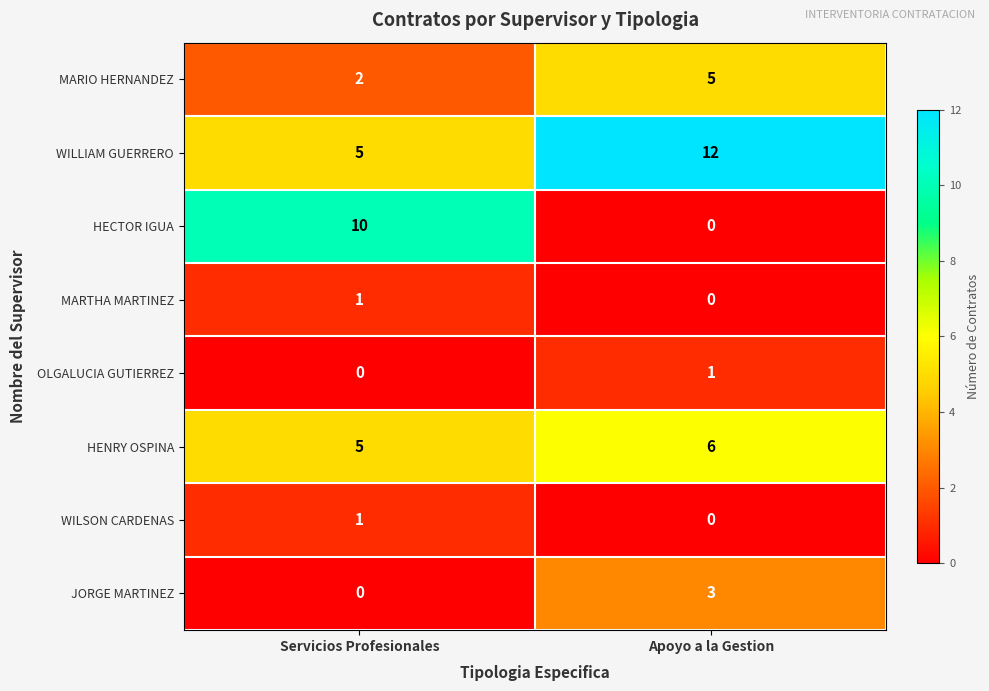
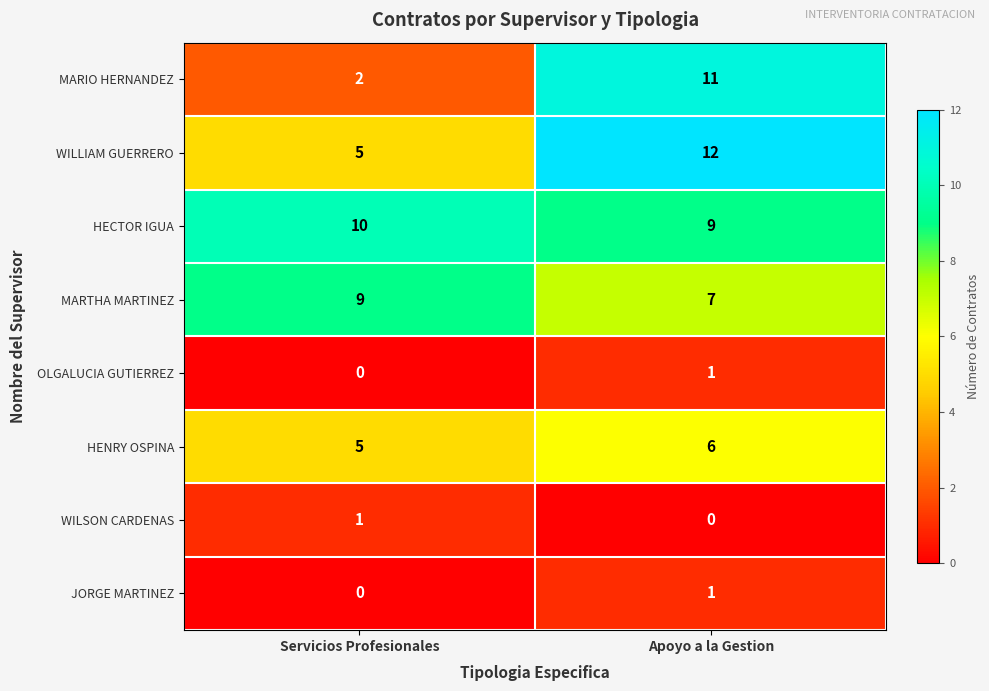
MARIO HERNANDEZ, Apoyo a la Gestion: 5 -> 11
HECTOR IGUA, Apoyo a la Gestion: 0 -> 9
MARTHA MARTINEZ, Servicios Profesionales: 1 -> 9
MARTHA MARTINEZ, Apoyo a la Gestion: 0 -> 7
JORGE MARTINEZ, Apoyo a la Gestion: 3 -> 1
